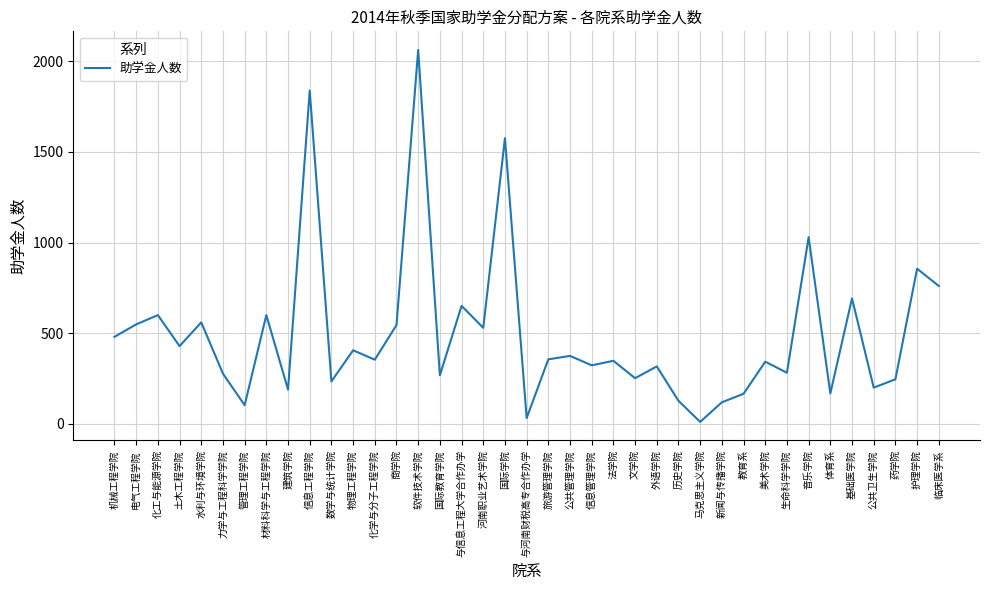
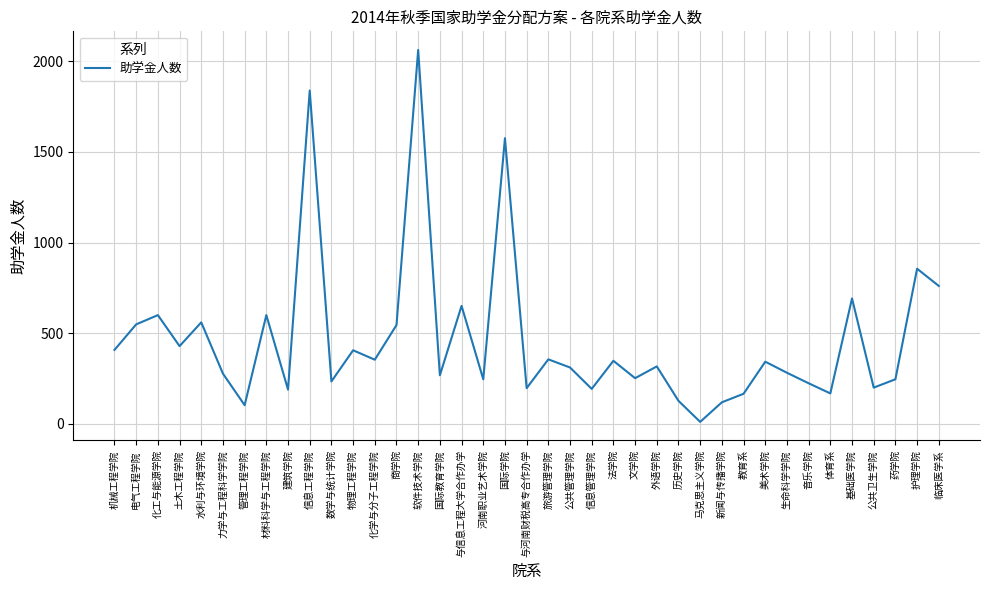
机械工程学院: 480 -> 410
河南职业艺术学院: 530 -> 250
与河南财税高专合作办学: 30 -> 200
公共管理学院: 380 -> 310
信息管理学院: 320 -> 190
音乐学院: 1030 -> 220
